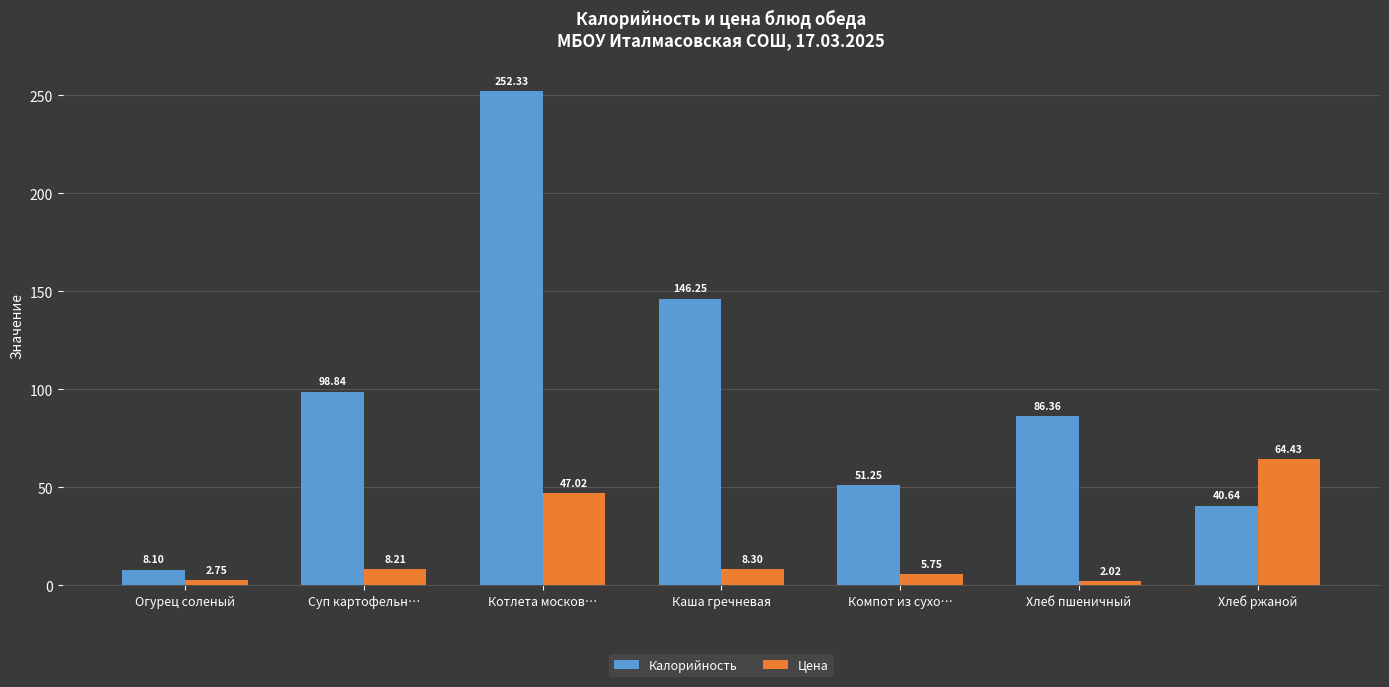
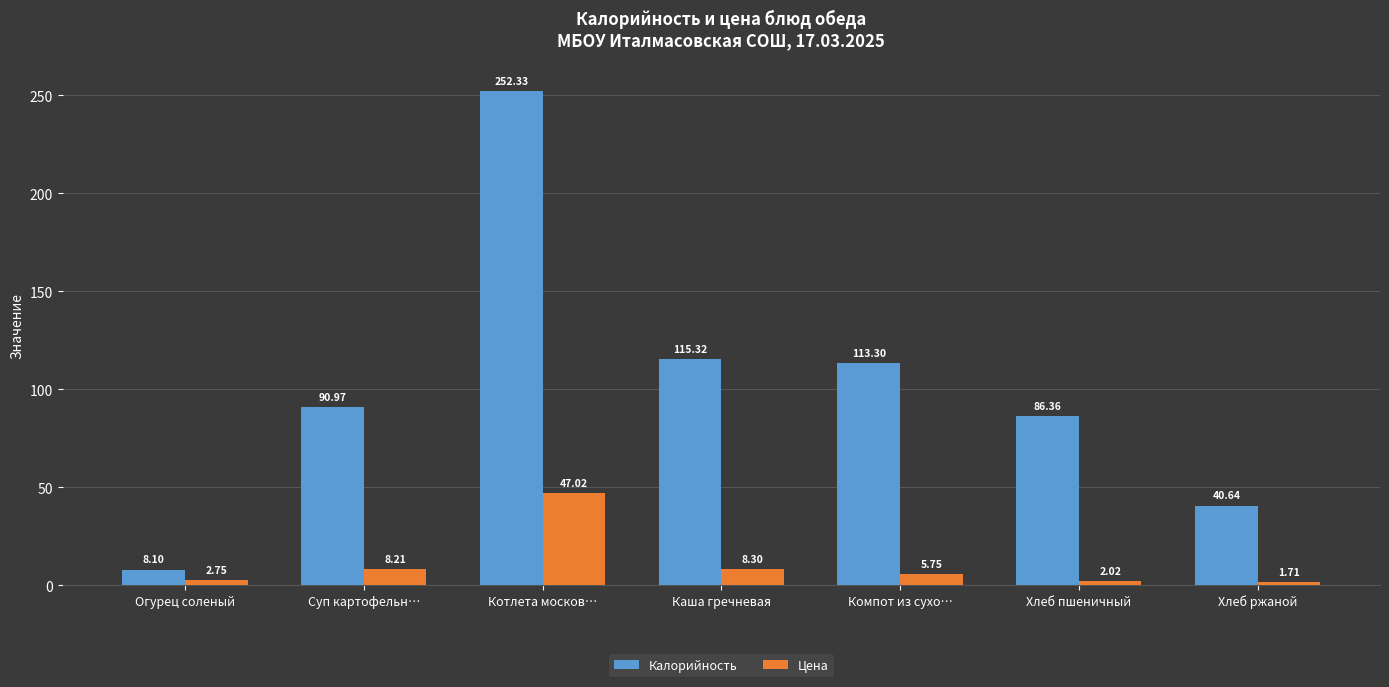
Калорийность, Суп картофельн…: 98.84 -> 90.97
Калорийность, Каша гречневая: 146.25 -> 115.32
Калорийность, Компот из сухо…: 51.25 -> 113.30
Цена, Хлеб ржаной: 64.43 -> 1.71
